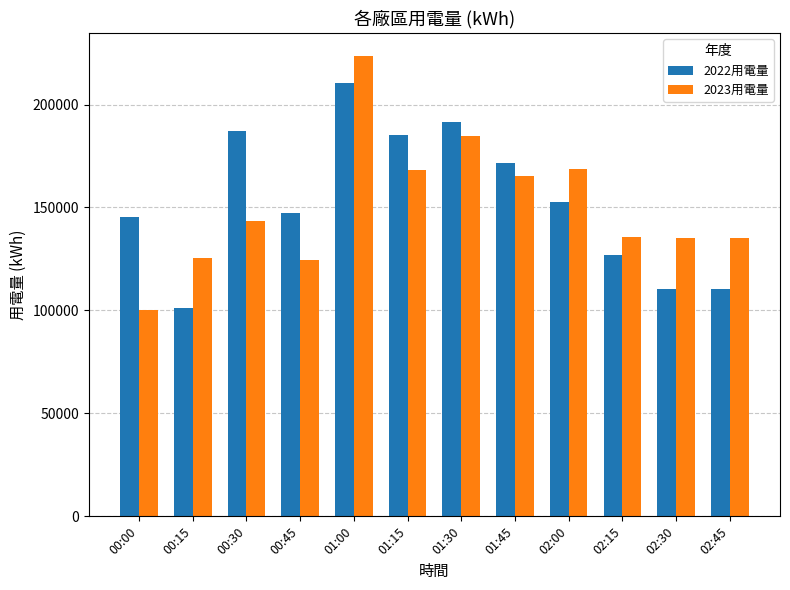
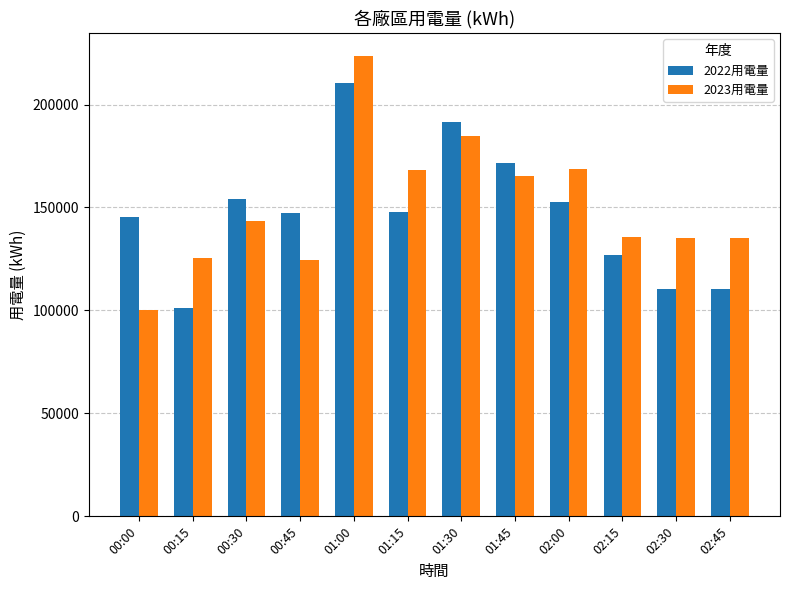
2022用電量, 00:30: 187000 -> 154000
2022用電量, 01:15: 185000 -> 148000
